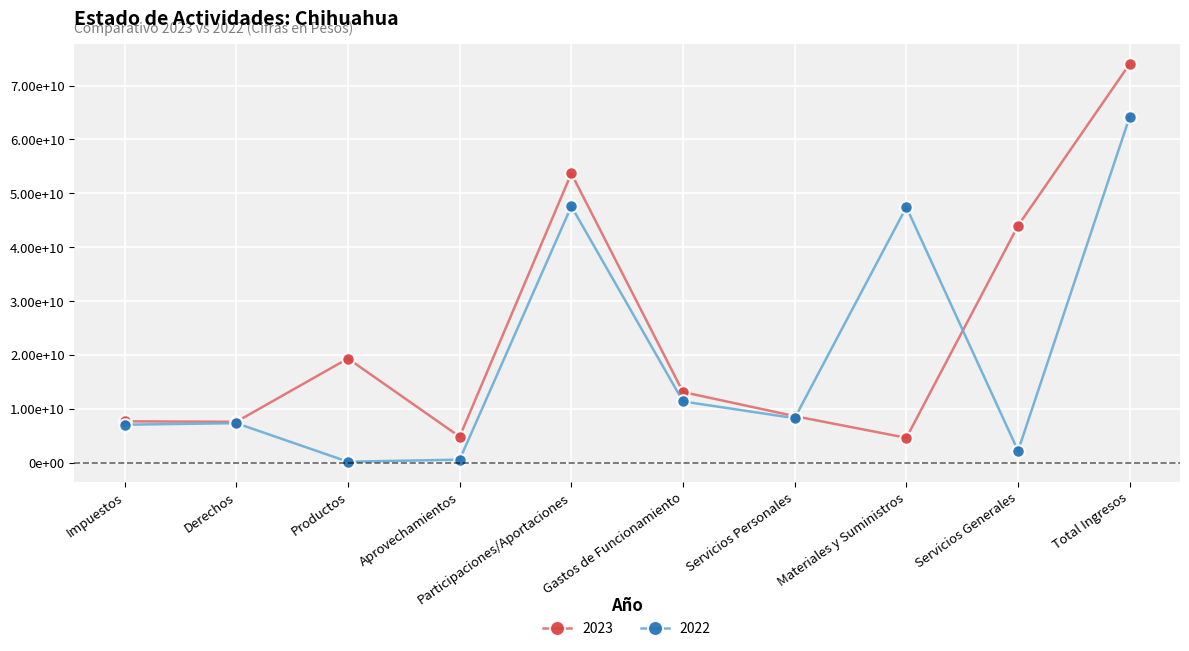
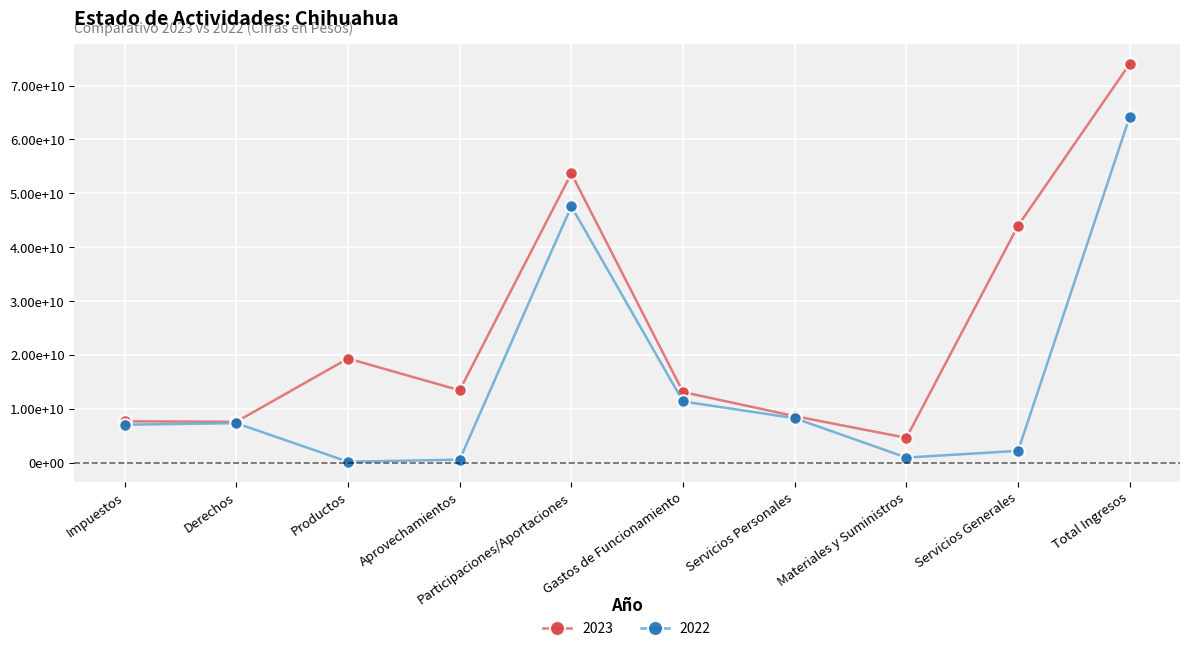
2023, Aprovechamientos: 5000000000 -> 13000000000
2022, Materiales y Suministros: 47000000000 -> 1000000000
